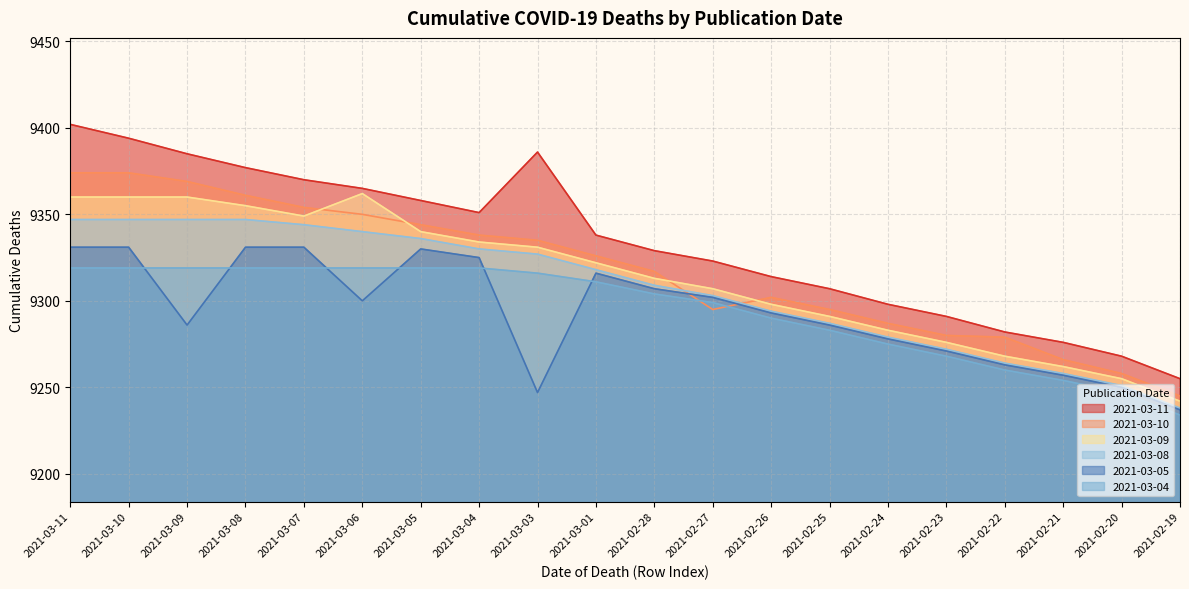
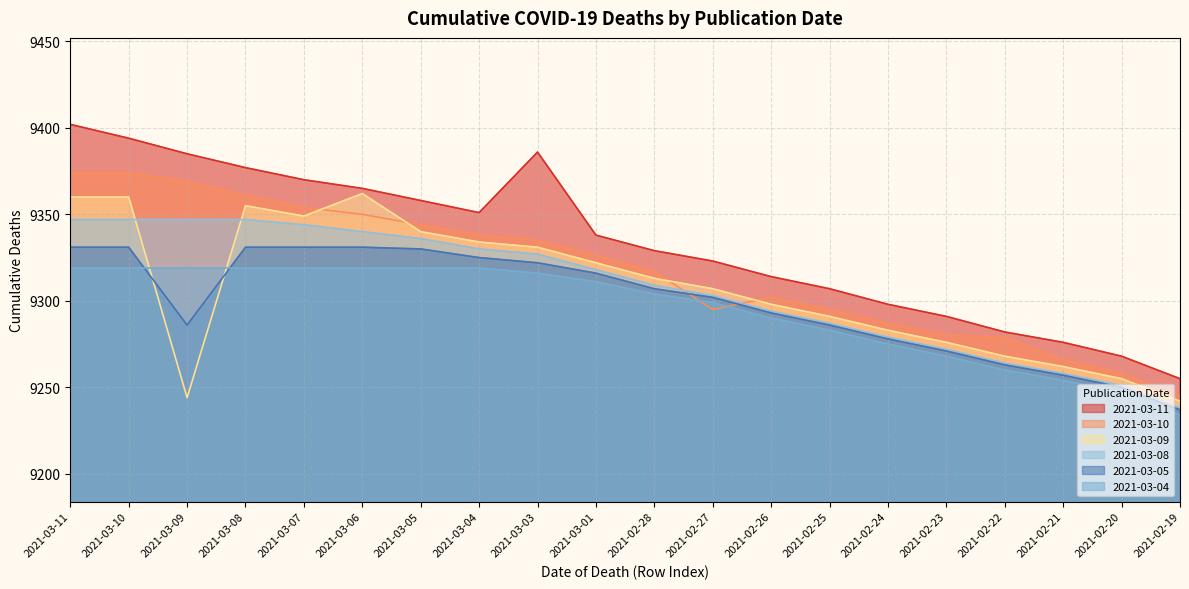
2021-03-09, 2021-03-09: 9360 -> 9244
2021-03-05, 2021-03-06: 9300 -> 9331
2021-03-05, 2021-03-03: 9247 -> 9322
